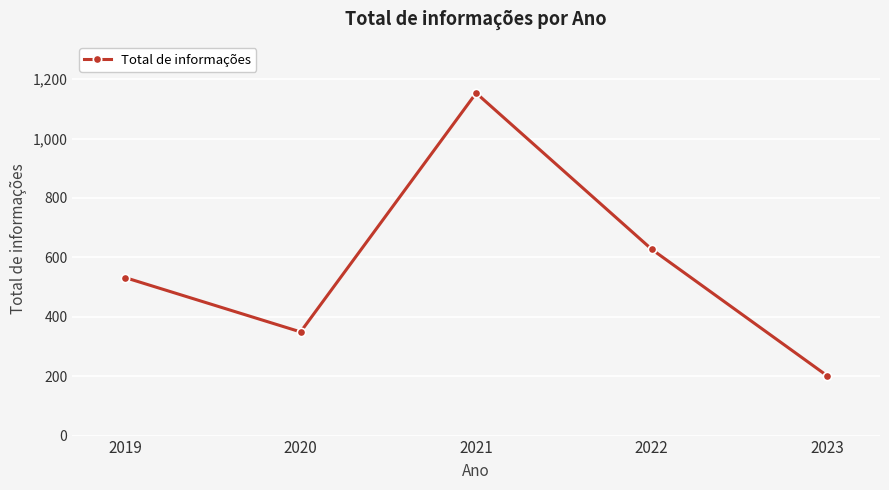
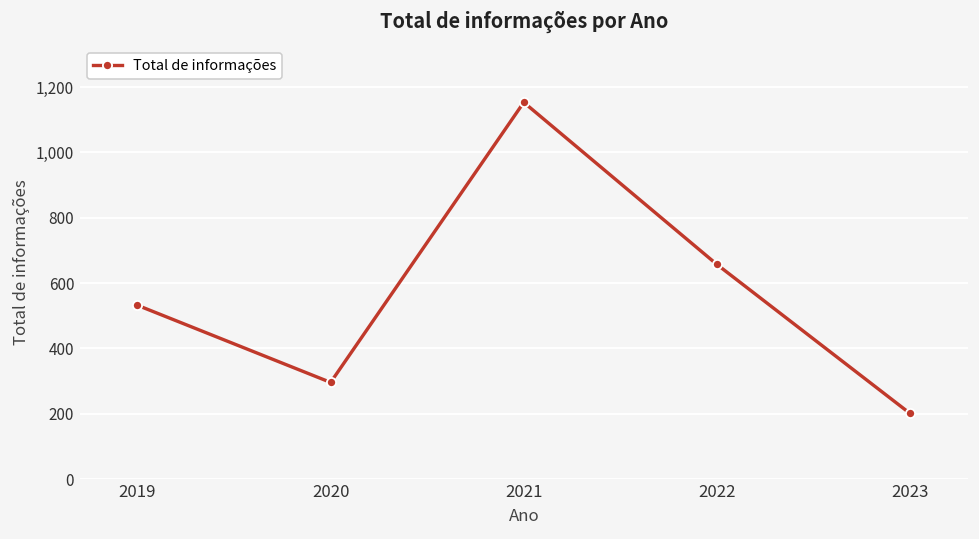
2020: 350 -> 300
2022: 630 -> 660
